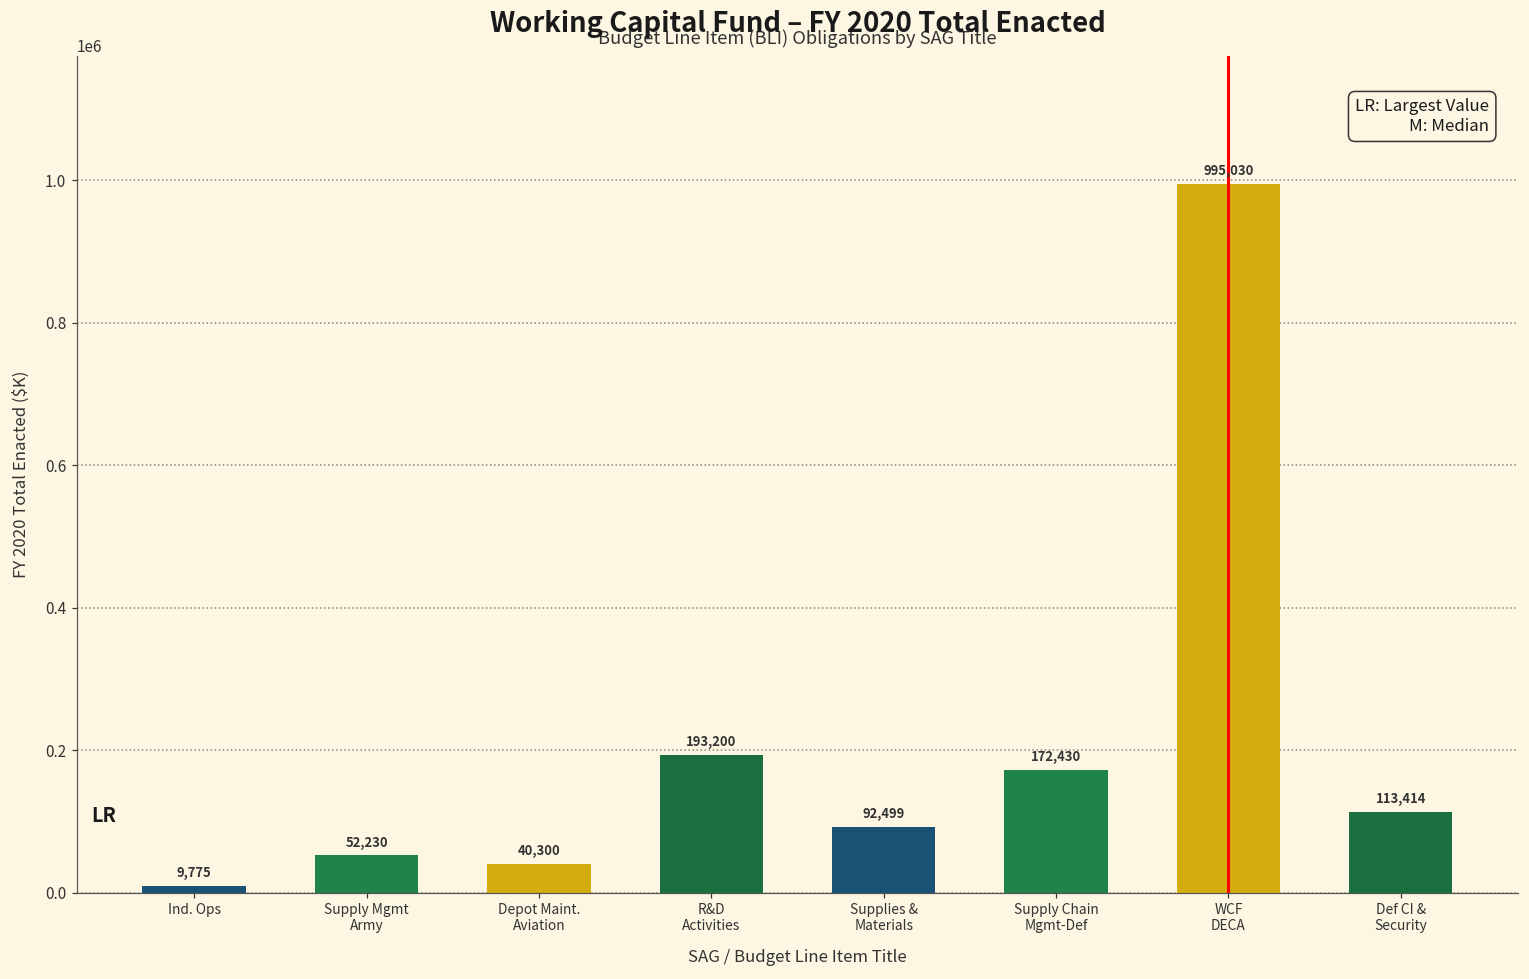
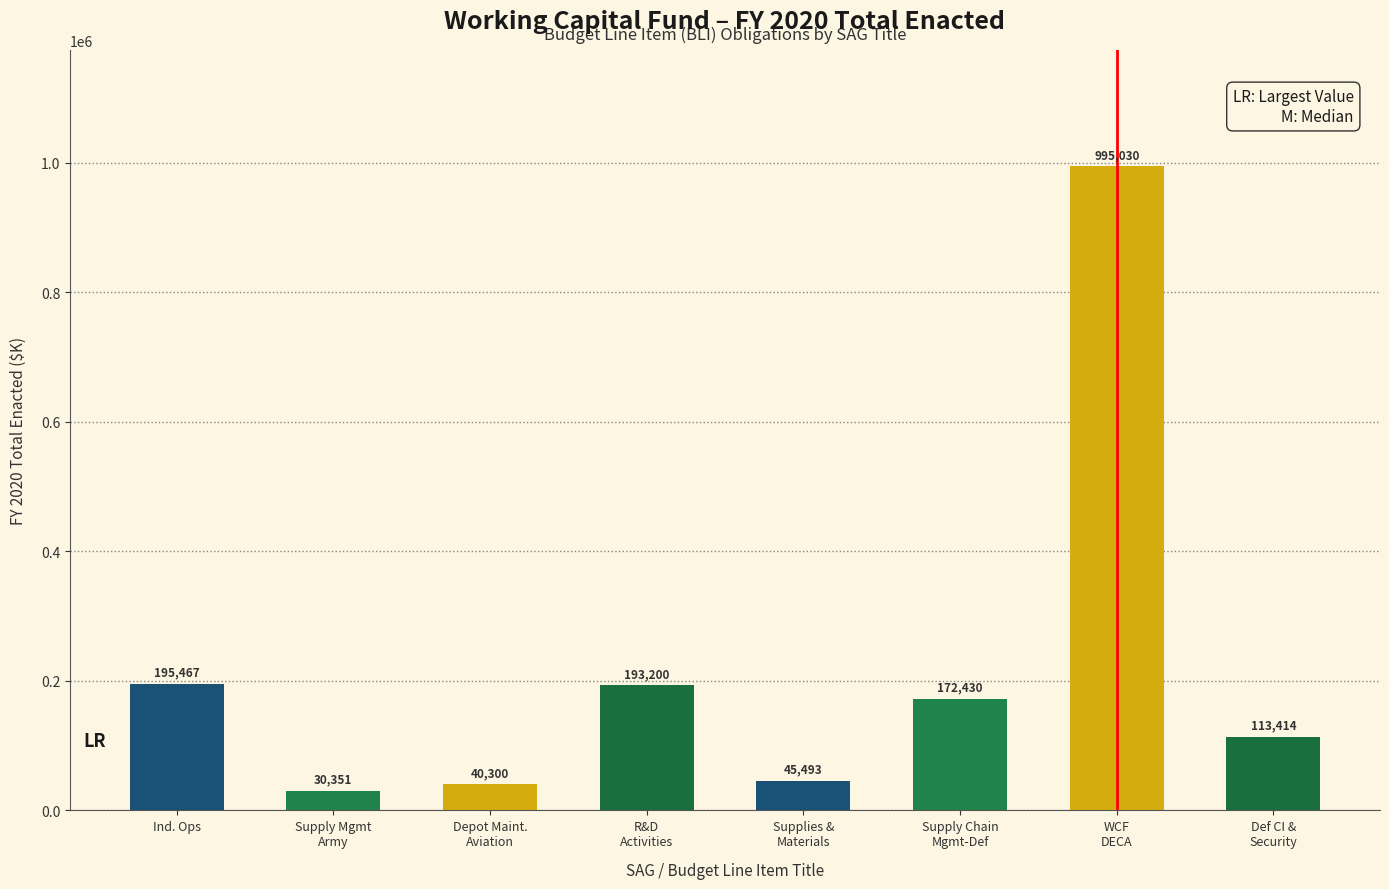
Ind. Ops: 9,775 -> 195,467
Supply Mgmt Army: 52,230 -> 30,351
Supplies & Materials: 92,499 -> 45,493
